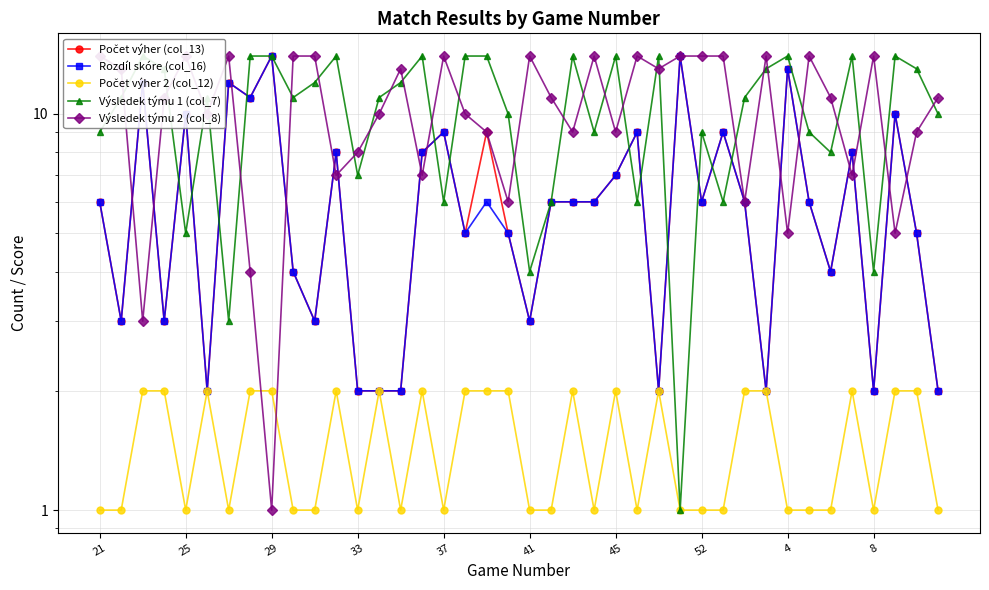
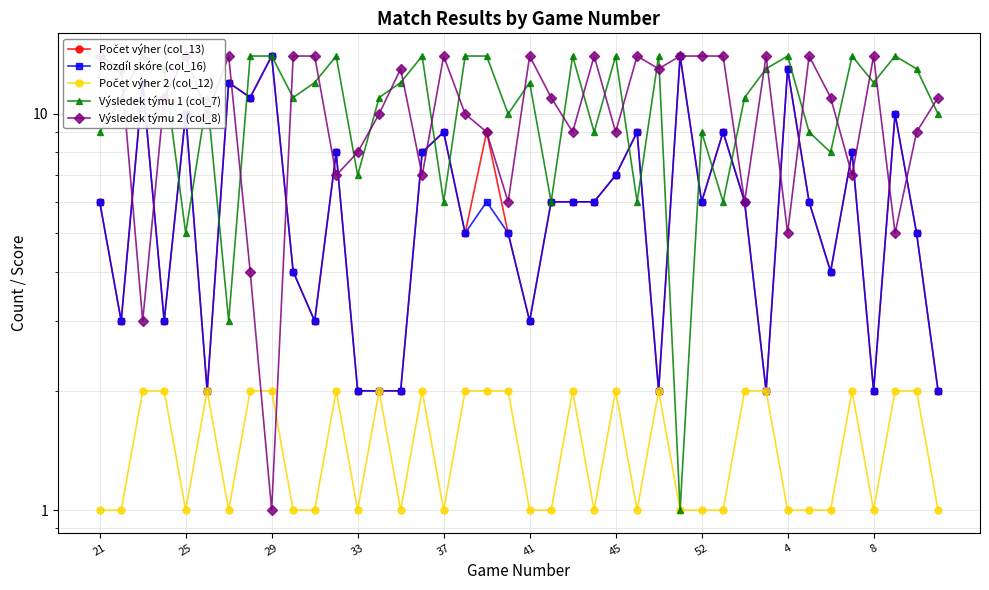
Výsledek týmu 1 (col_7), 41: 4.0 -> 12.0
Výsledek týmu 1 (col_7), 8: 4.0 -> 12.0
